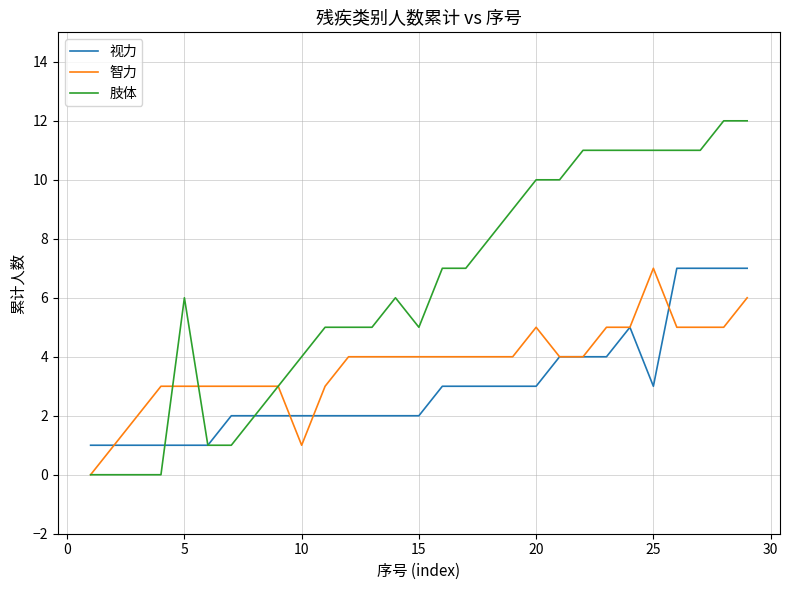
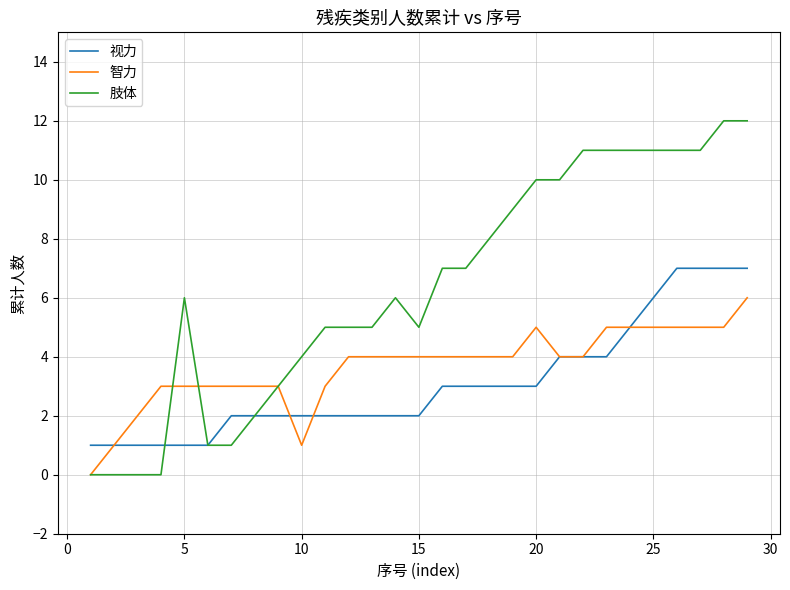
视力, 25: 3 -> 6
智力, 25: 7 -> 5
